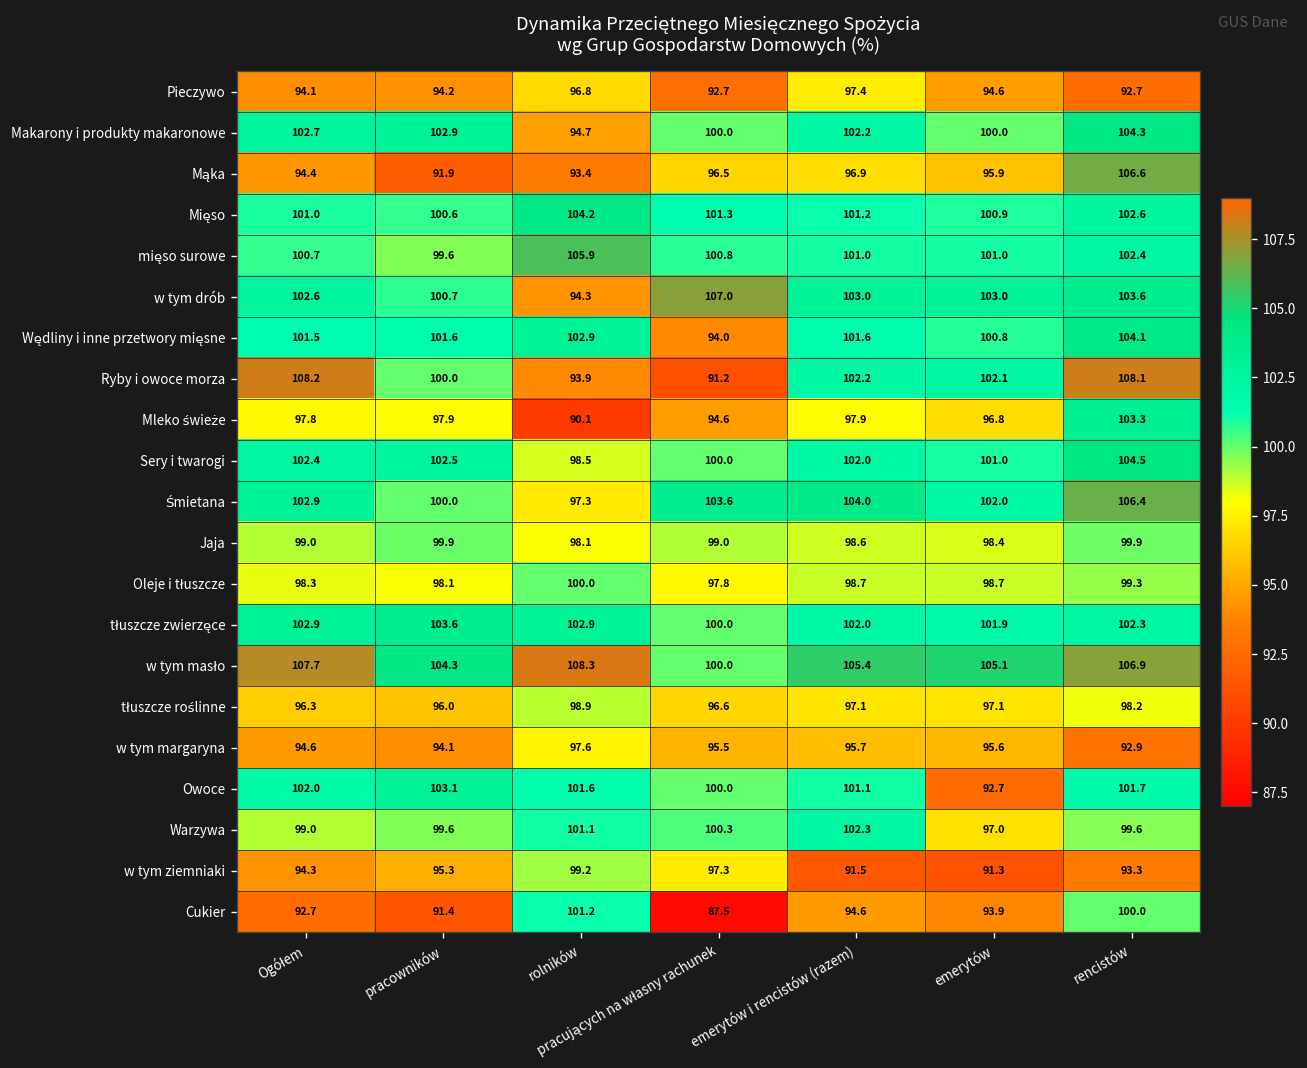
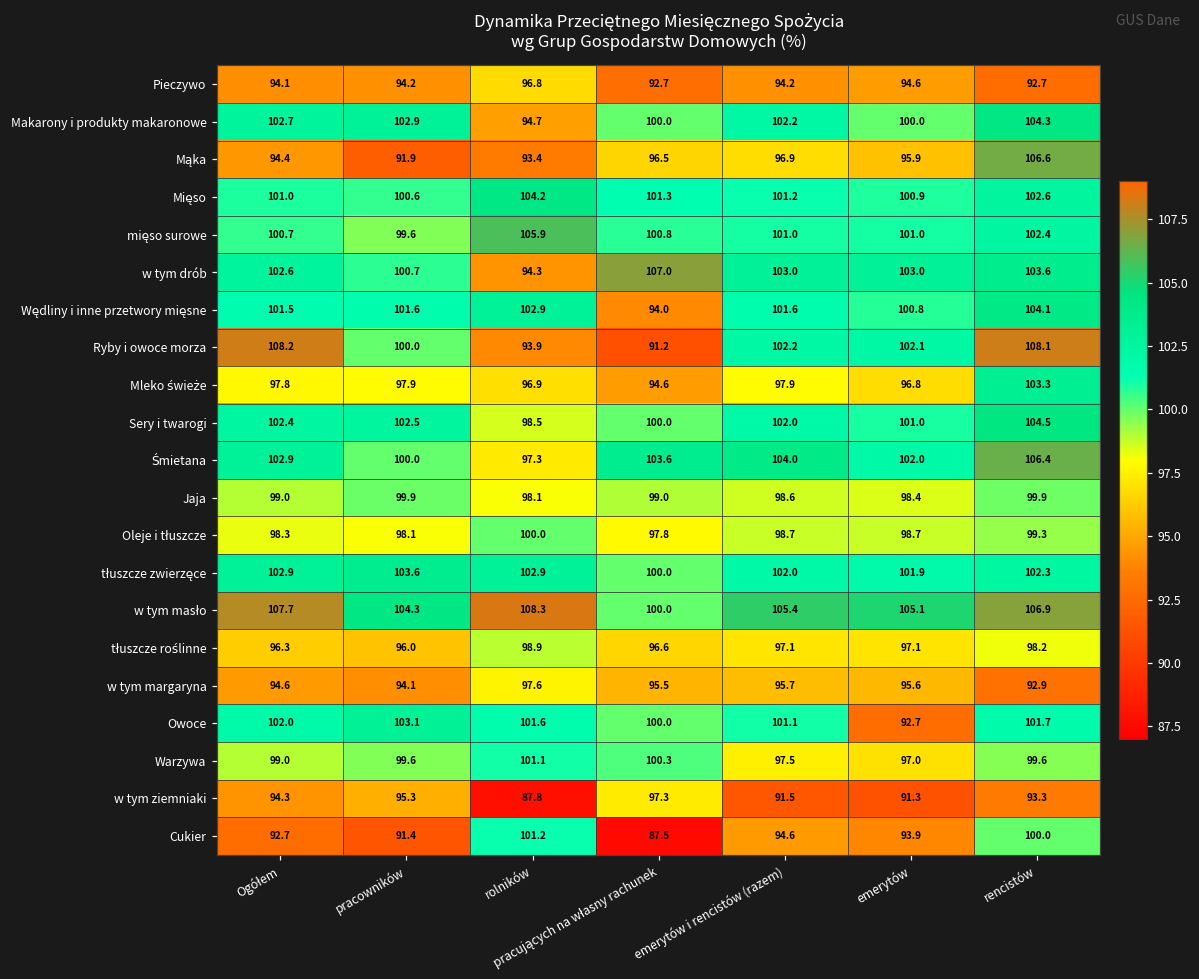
Pieczywo, emerytów i rencistów (razem): 97.4 -> 94.2
Mleko świeże, rolników: 90.1 -> 96.9
Warzywa, emerytów i rencistów (razem): 102.3 -> 97.5
w tym ziemniaki, rolników: 99.2 -> 87.8
